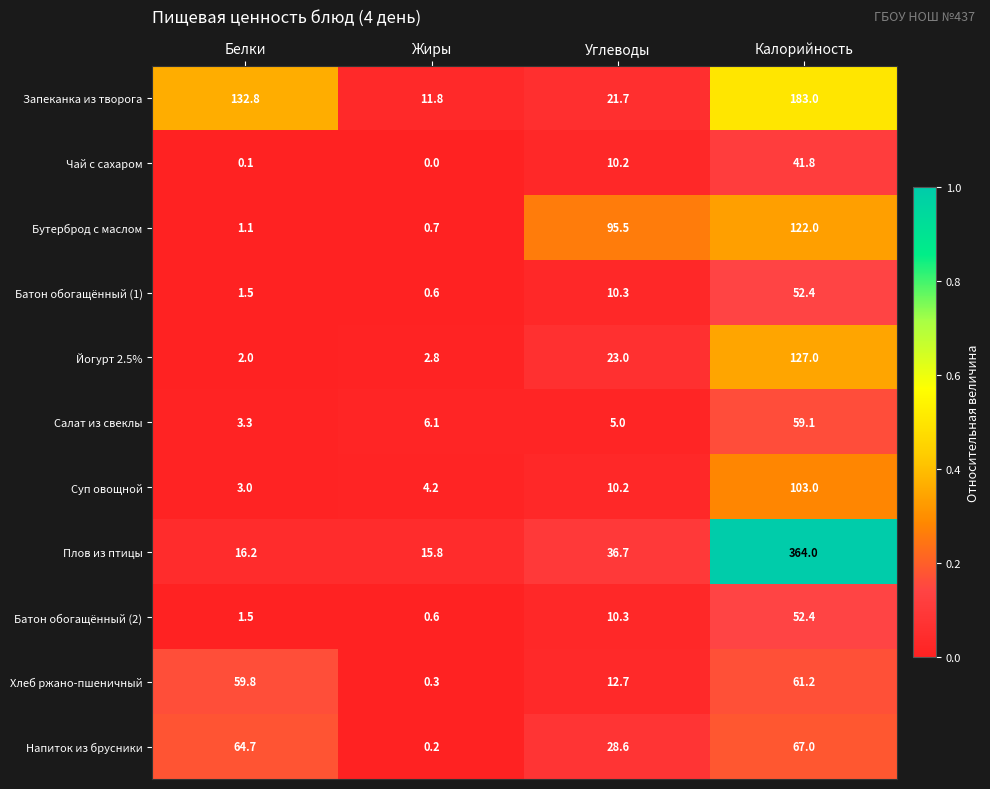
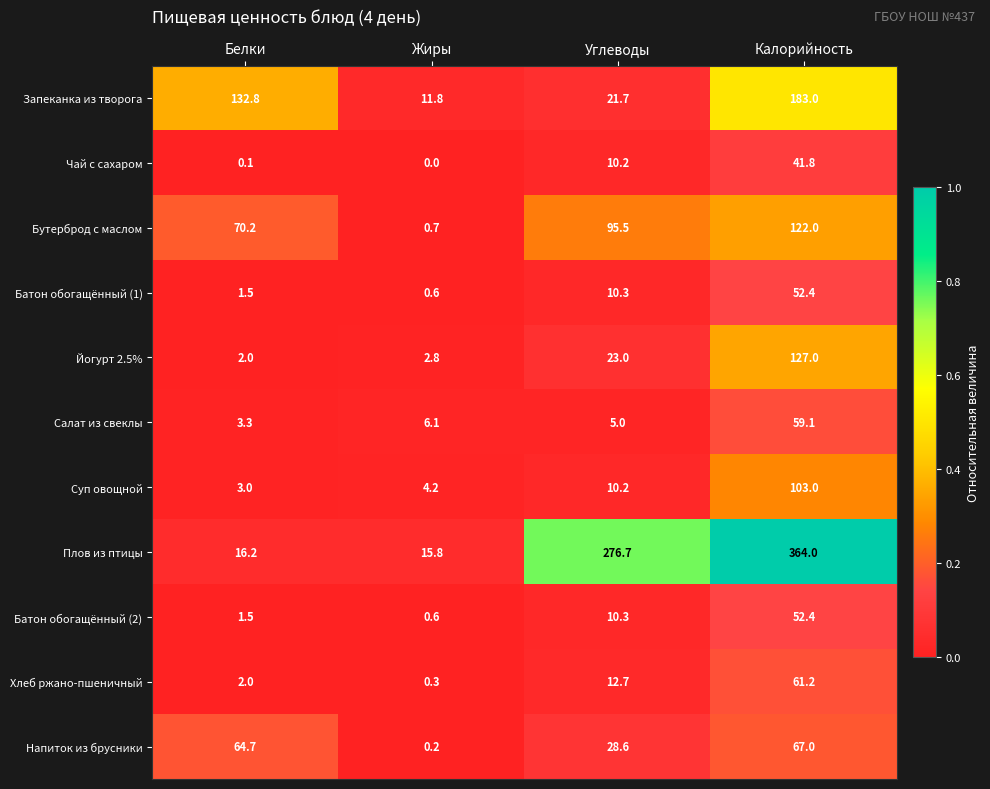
Бутерброд с маслом, Белки: 1.1 -> 70.2
Плов из птицы, Углеводы: 36.7 -> 276.7
Хлеб ржано-пшеничный, Белки: 59.8 -> 2.0
